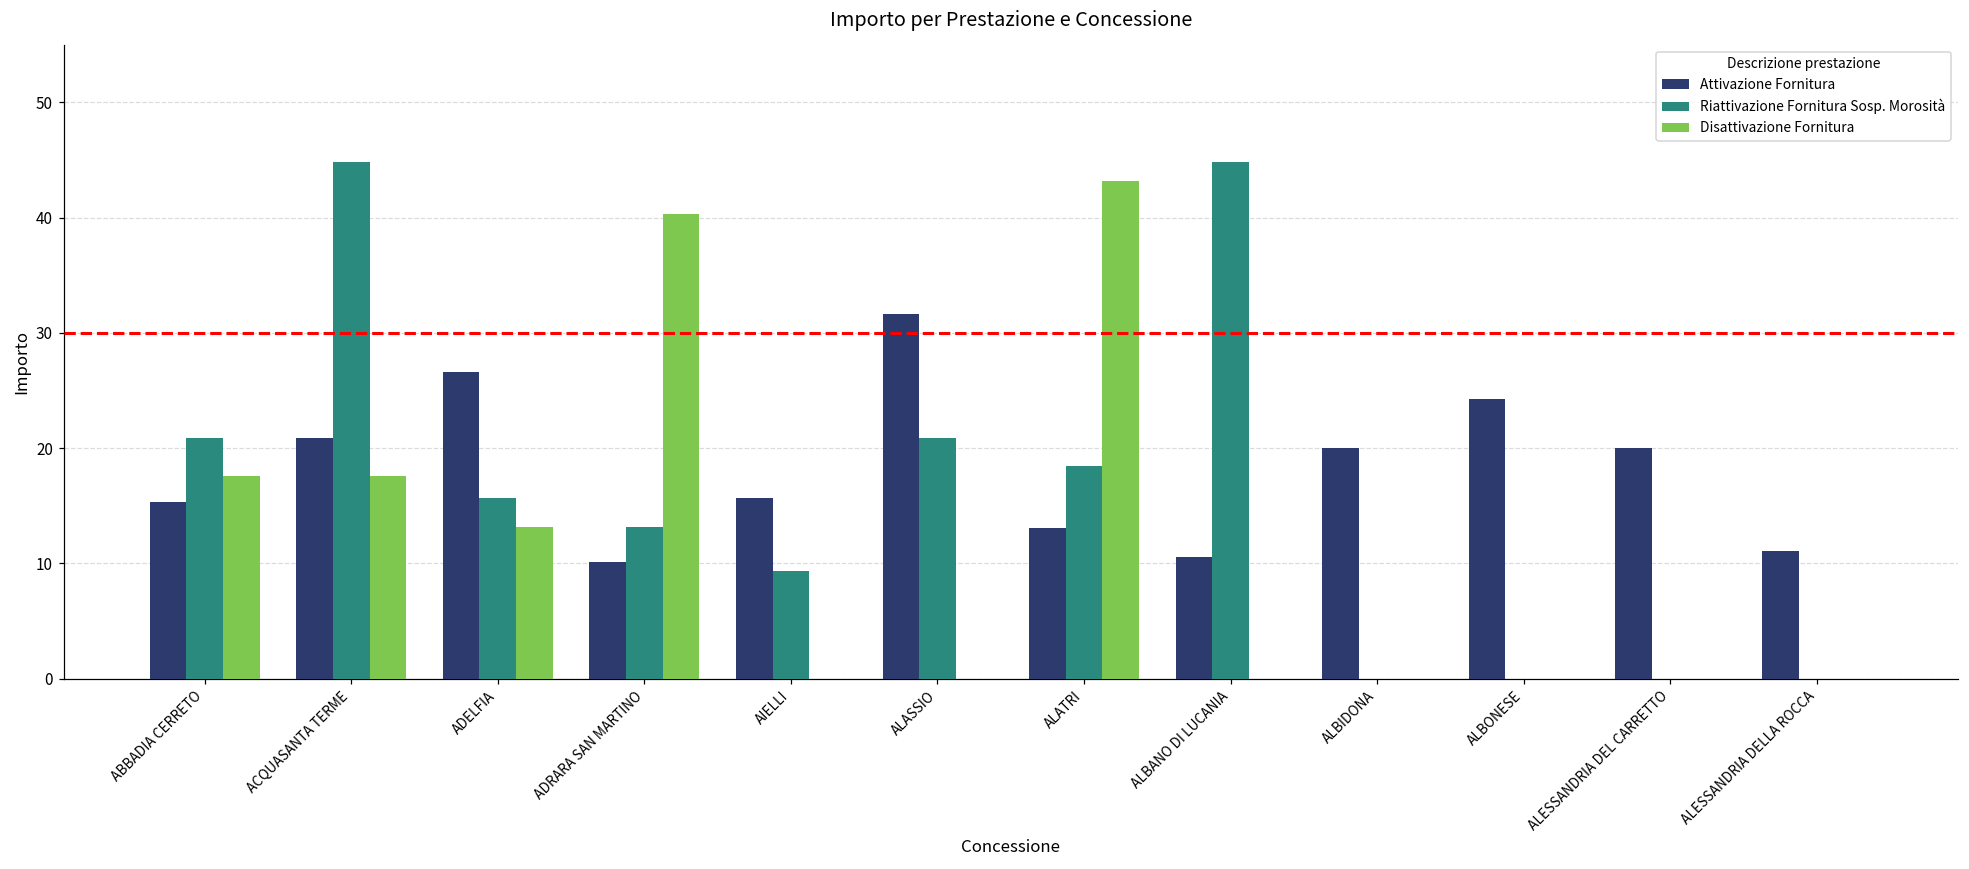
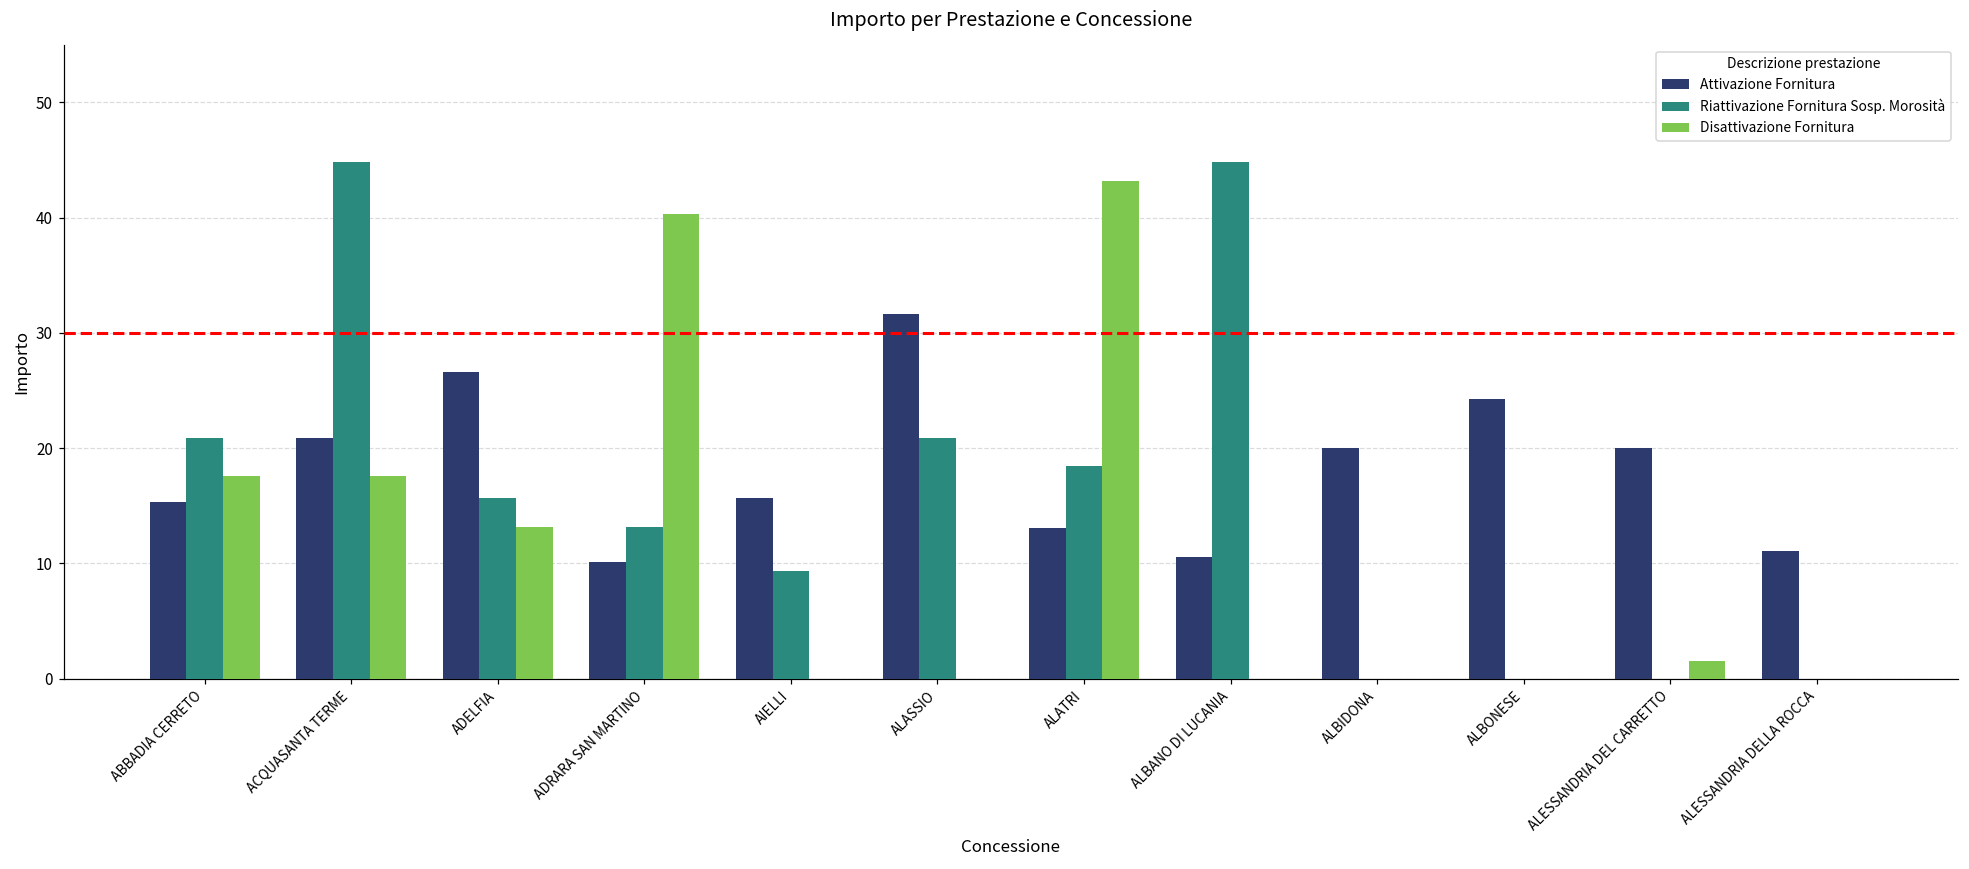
Disattivazione Fornitura, ALESSANDRIA DEL CARRETTO: 0.0 -> 1.5
